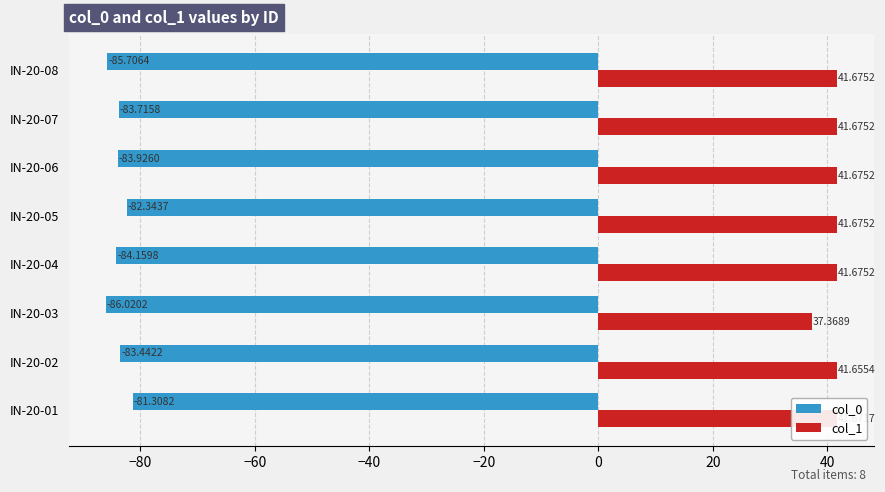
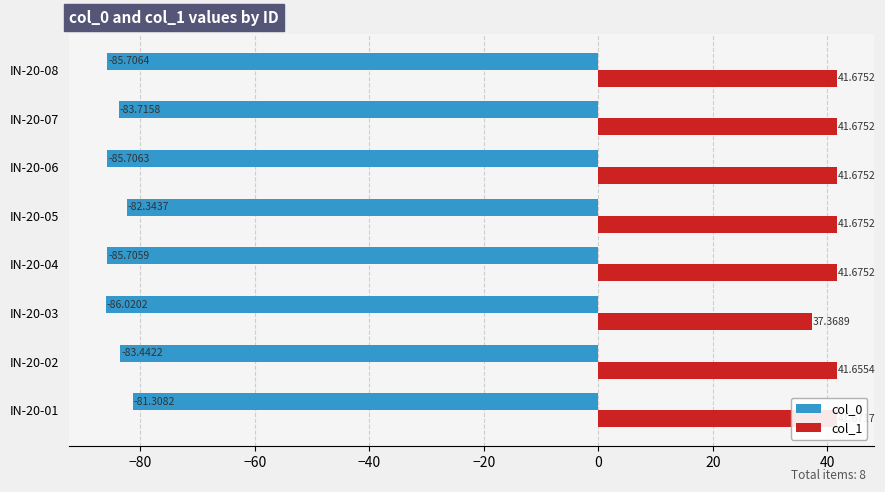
col_0, IN-20-06: -83.9260 -> -85.7063
col_0, IN-20-04: -84.1598 -> -85.7059
